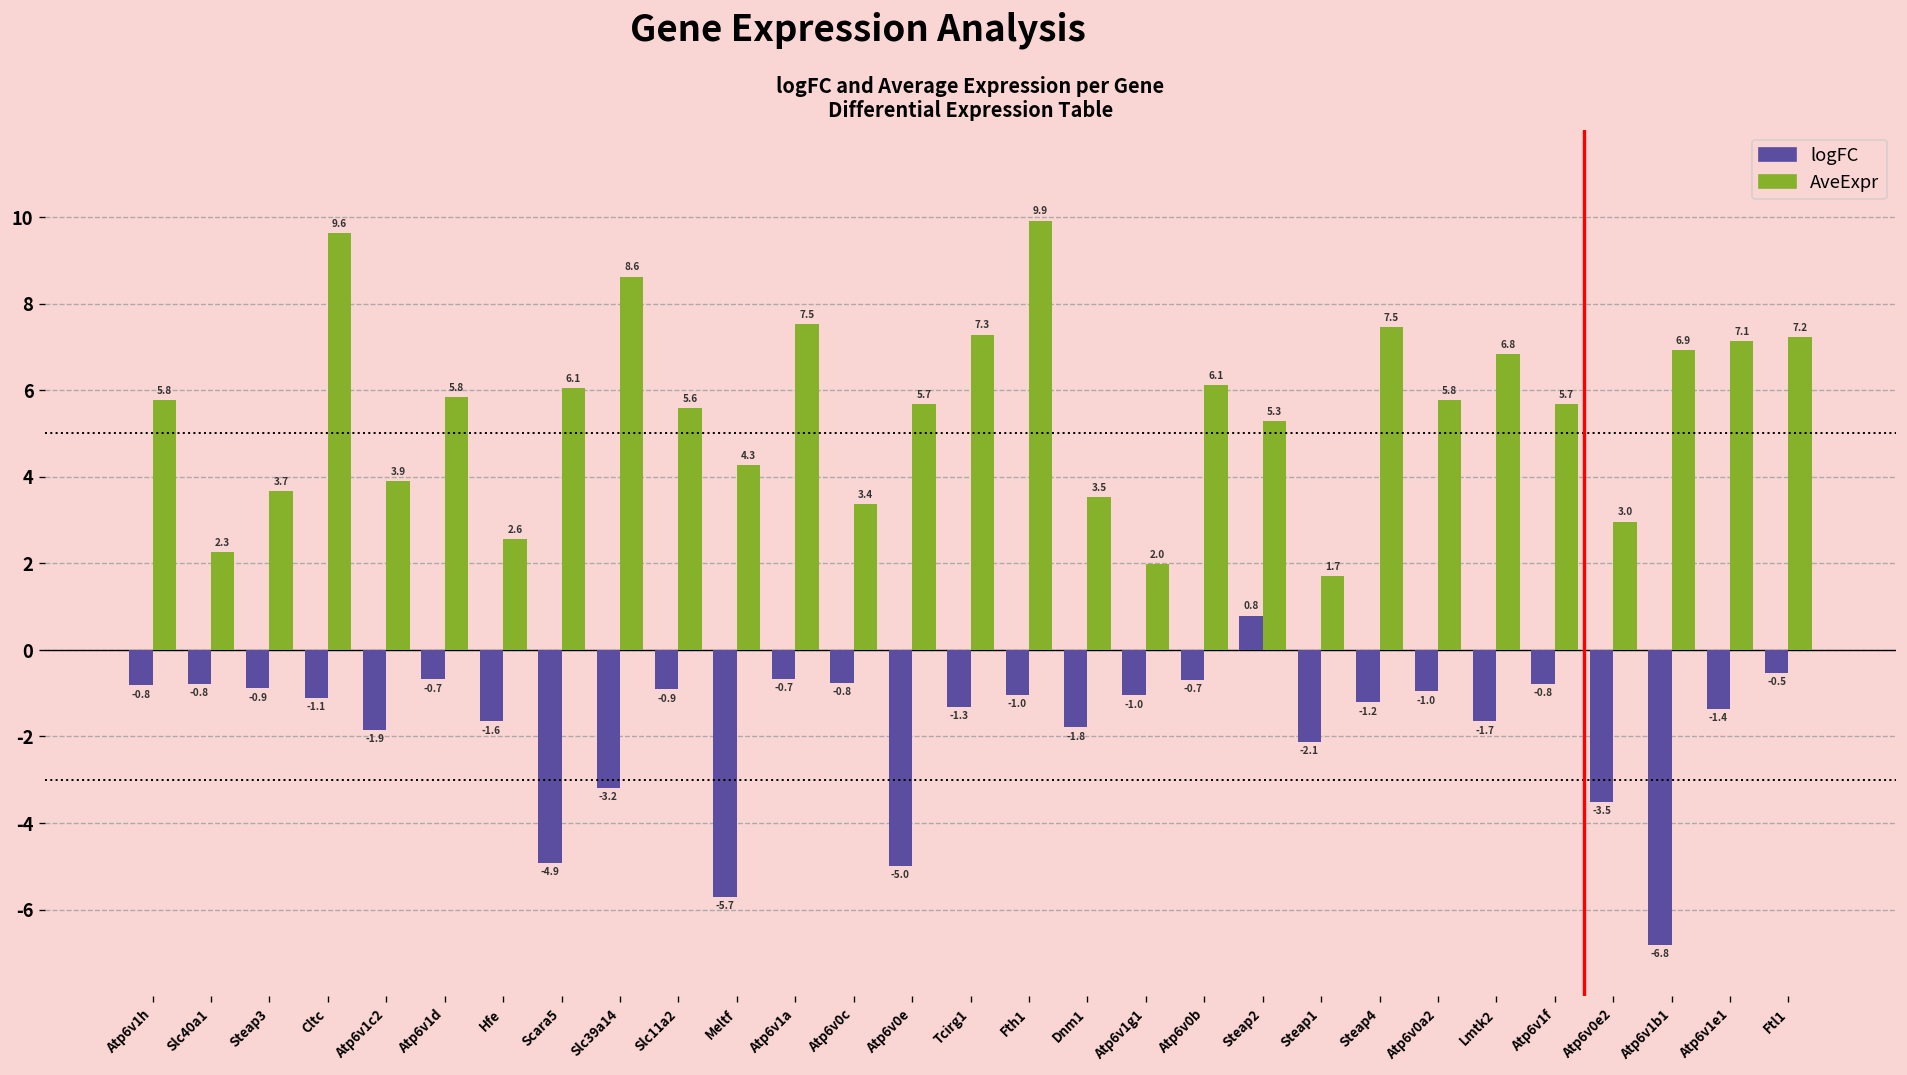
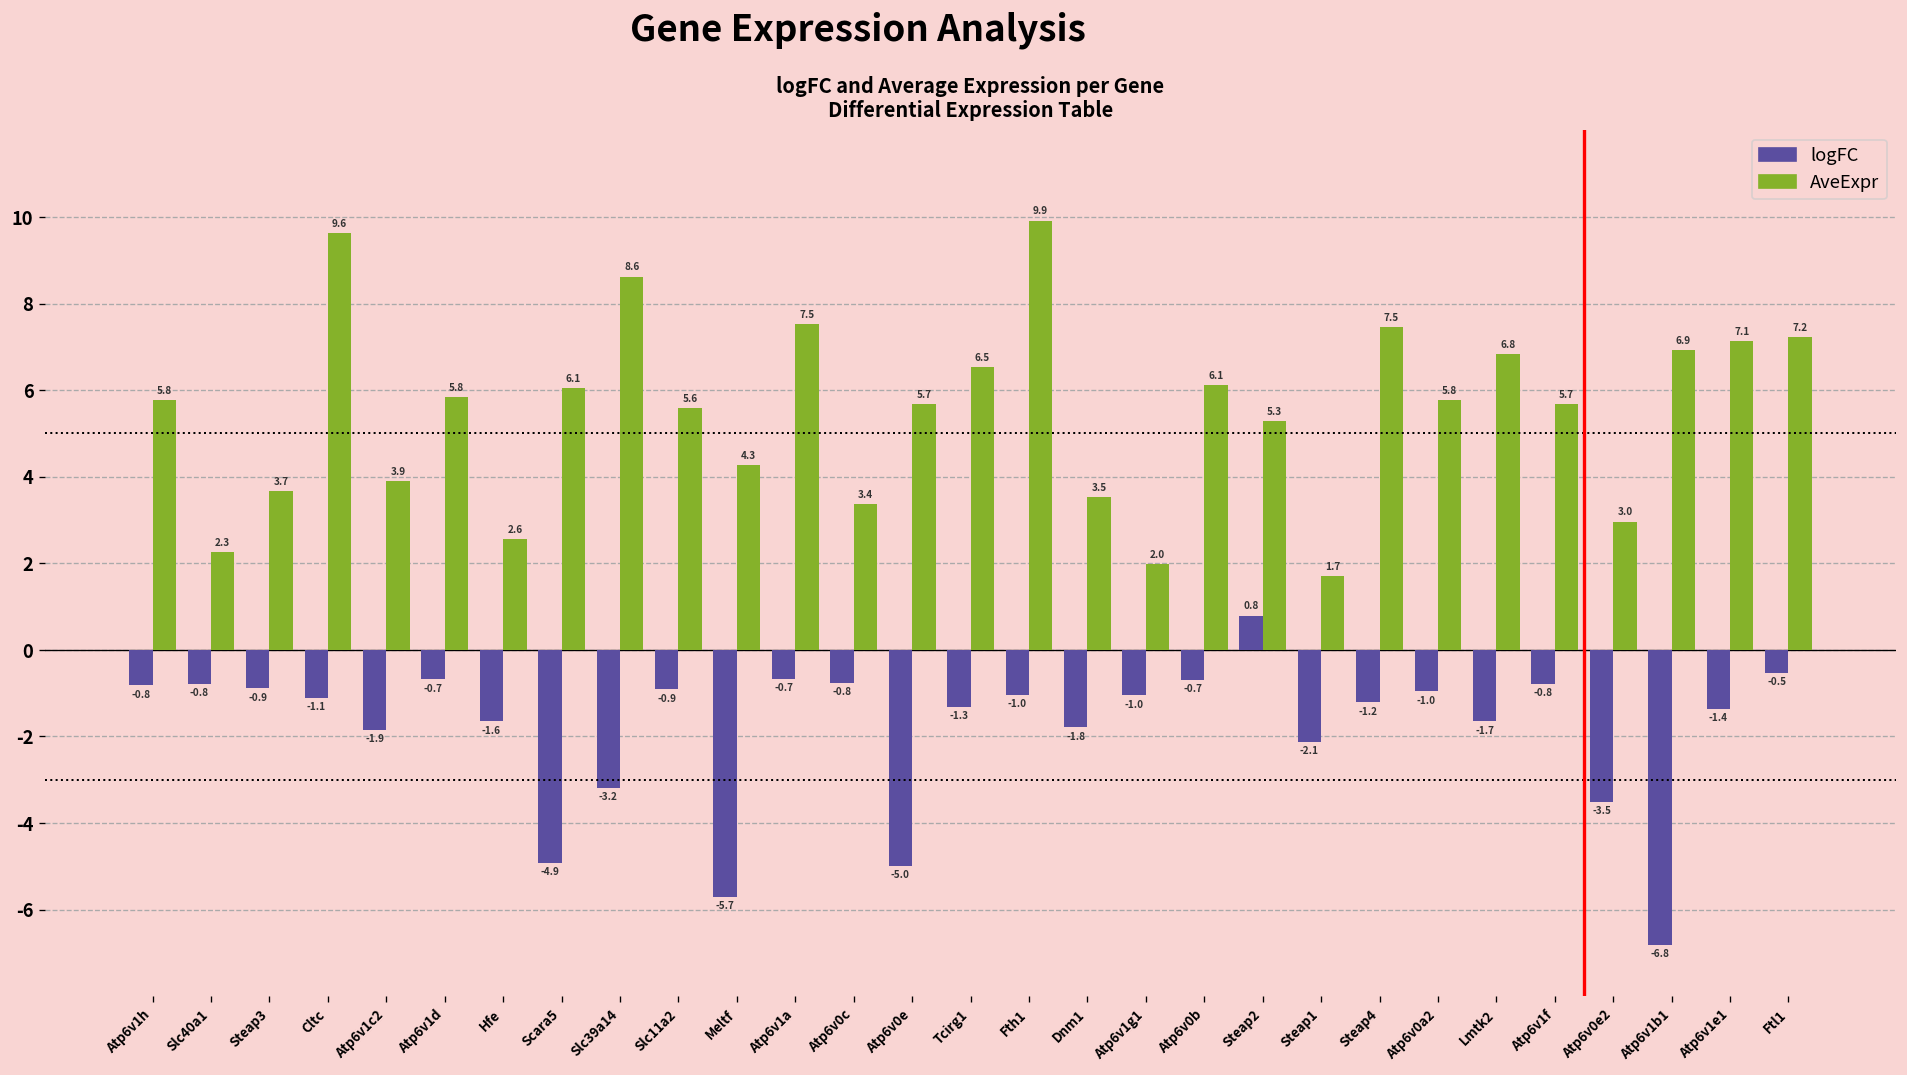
AveExpr, Tcirg1: 7.3 -> 6.5
